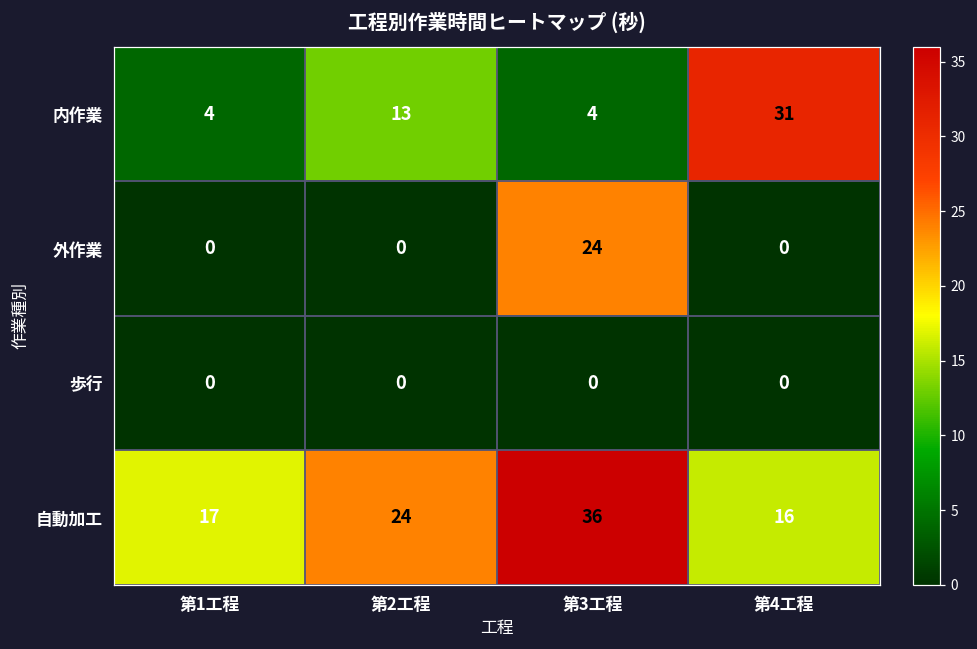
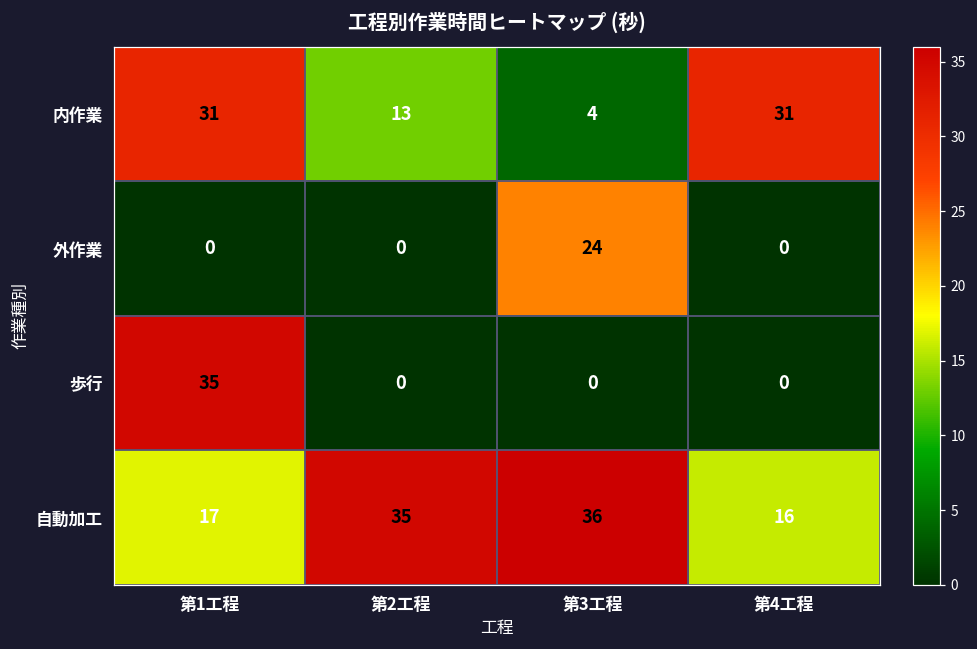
内作業, 第1工程: 4 -> 31
歩行, 第1工程: 0 -> 35
自動加工, 第2工程: 24 -> 35
